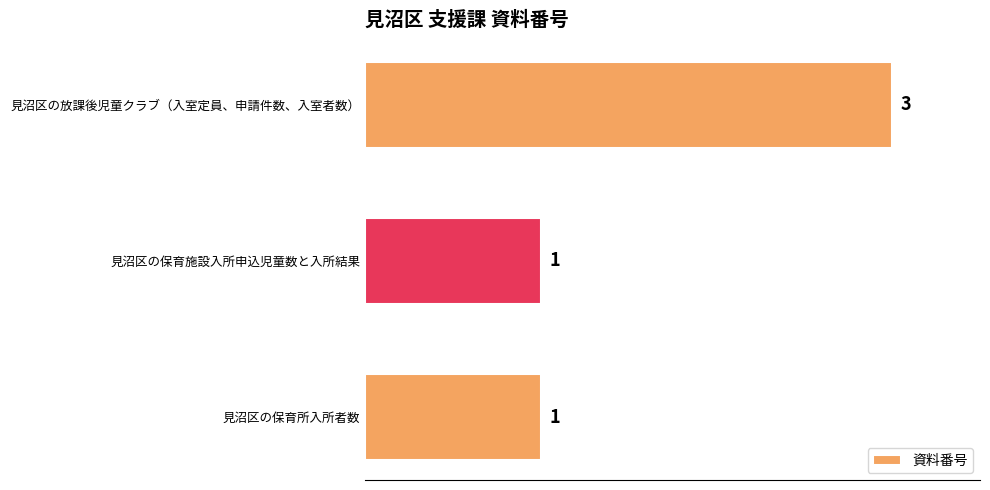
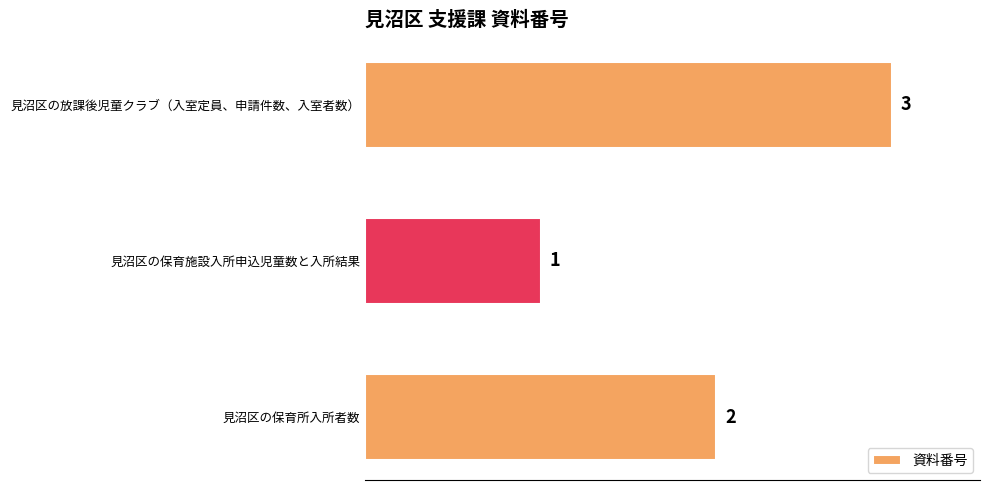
見沼区の保育所入所者数: 1 -> 2
